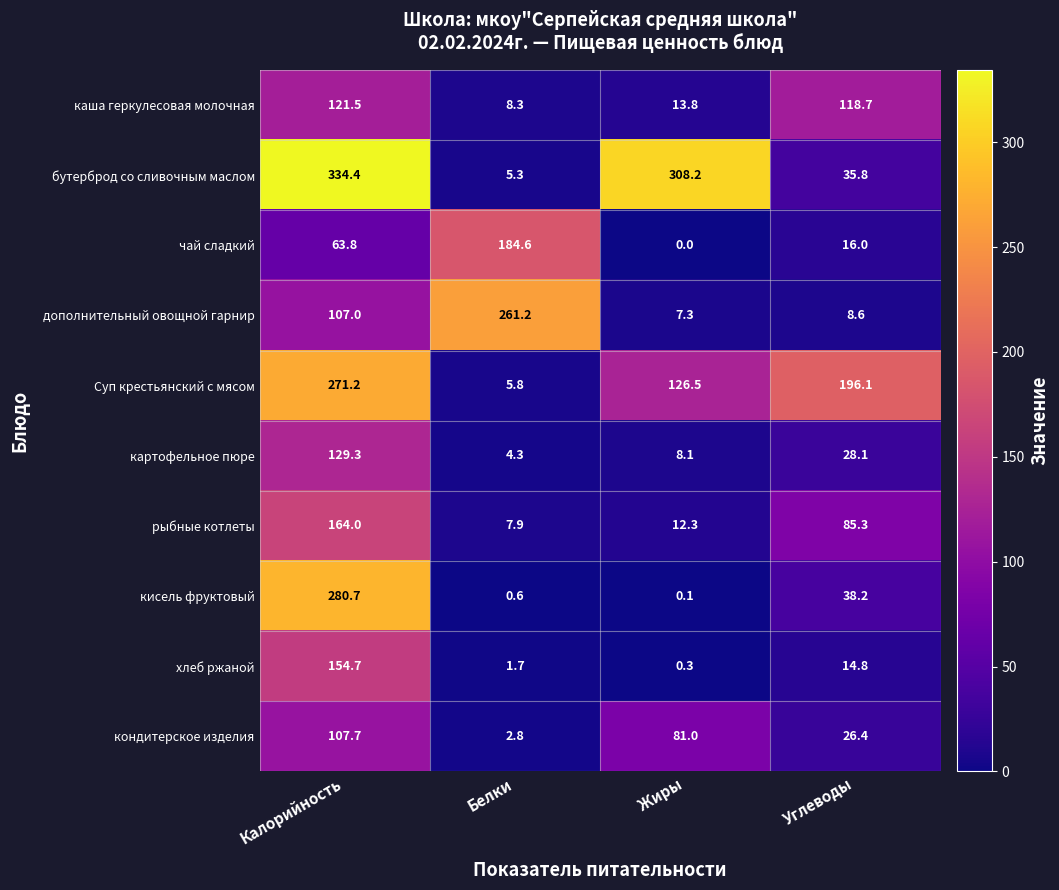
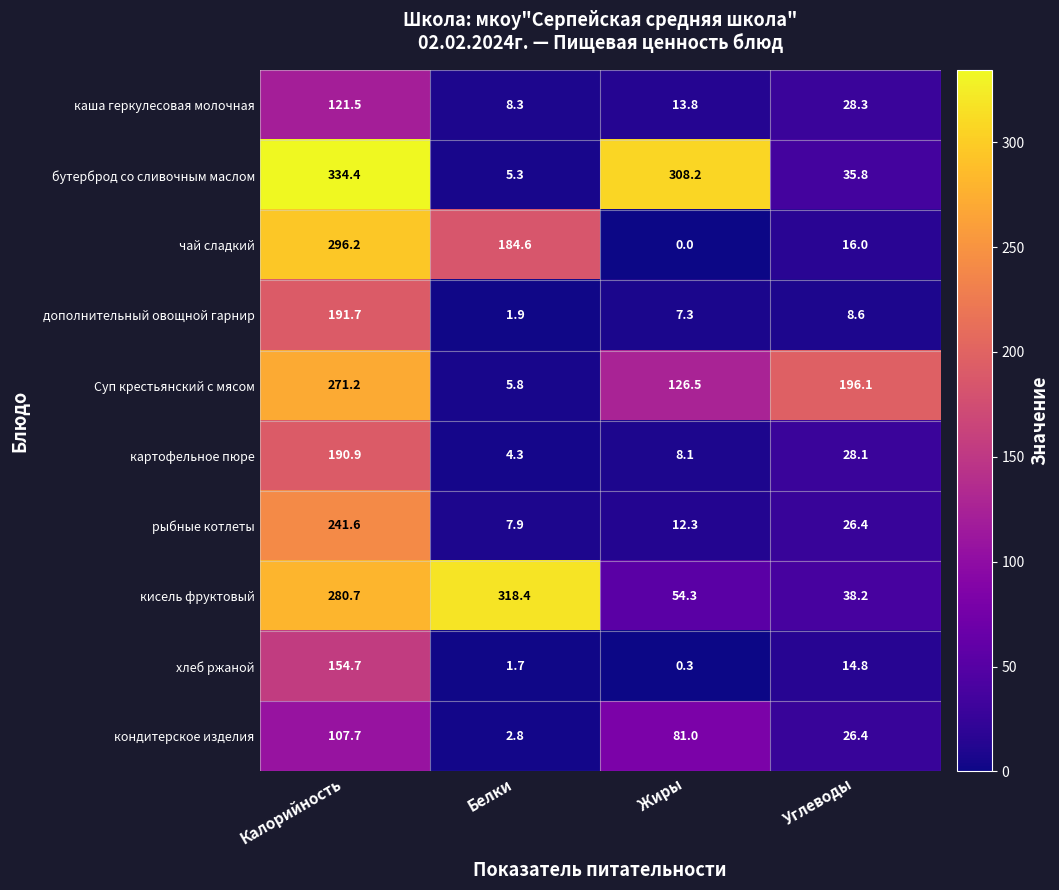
каша геркулесовая молочная, Углеводы: 118.7 -> 28.3
чай сладкий, Калорийность: 63.8 -> 296.2
дополнительный овощной гарнир, Калорийность: 107.0 -> 191.7
дополнительный овощной гарнир, Белки: 261.2 -> 1.9
картофельное пюре, Калорийность: 129.3 -> 190.9
рыбные котлеты, Калорийность: 164.0 -> 241.6
рыбные котлеты, Углеводы: 85.3 -> 26.4
кисель фруктовый, Белки: 0.6 -> 318.4
кисель фруктовый, Жиры: 0.1 -> 54.3
